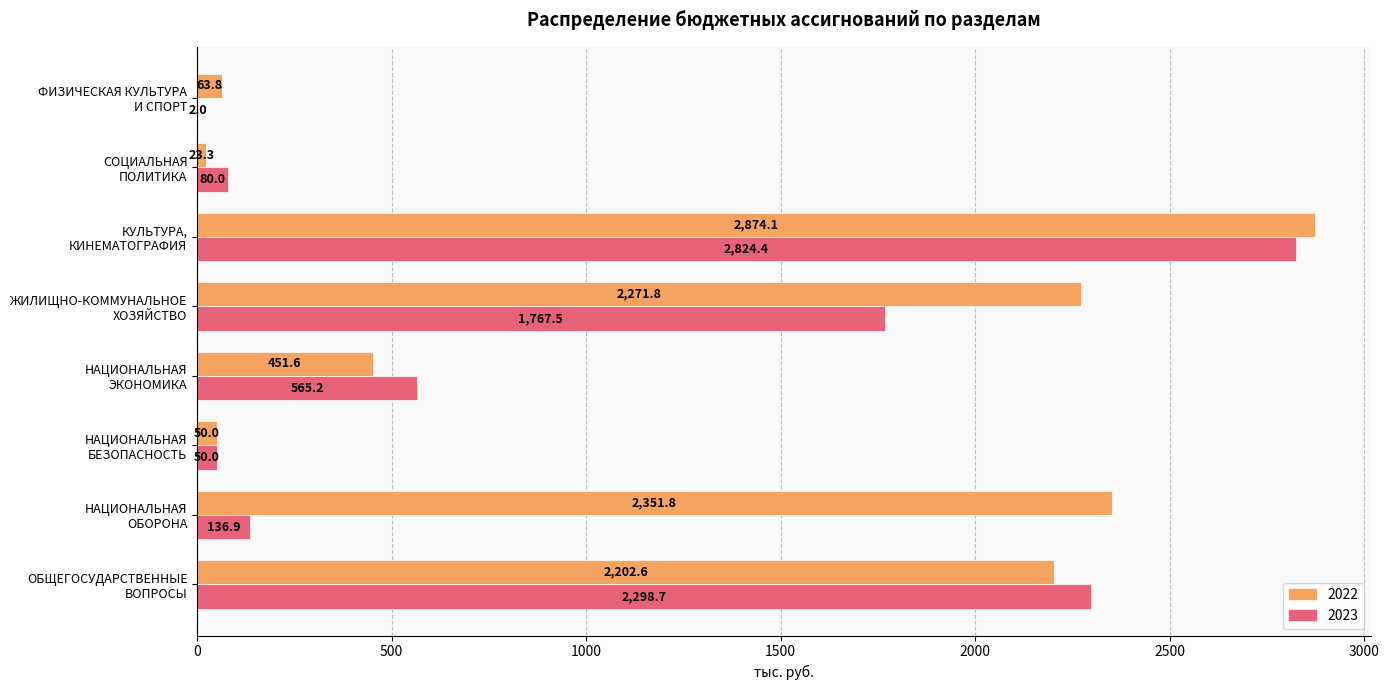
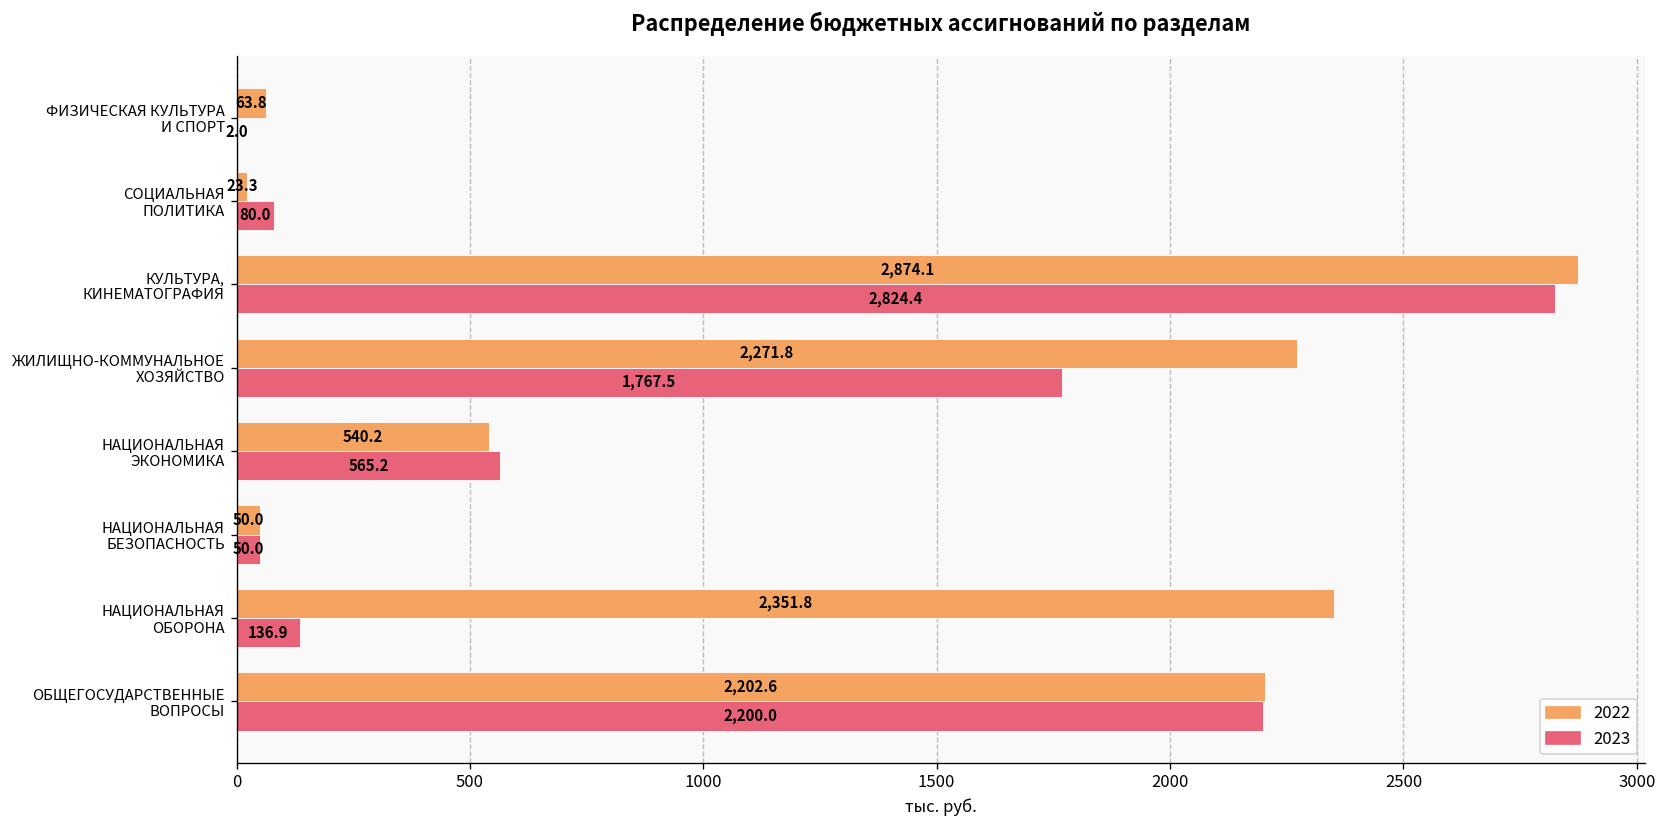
2022, НАЦИОНАЛЬНАЯ ЭКОНОМИКА: 451.6 -> 540.2
2023, ОБЩЕГОСУДАРСТВЕННЫЕ ВОПРОСЫ: 2,298.7 -> 2,200.0
